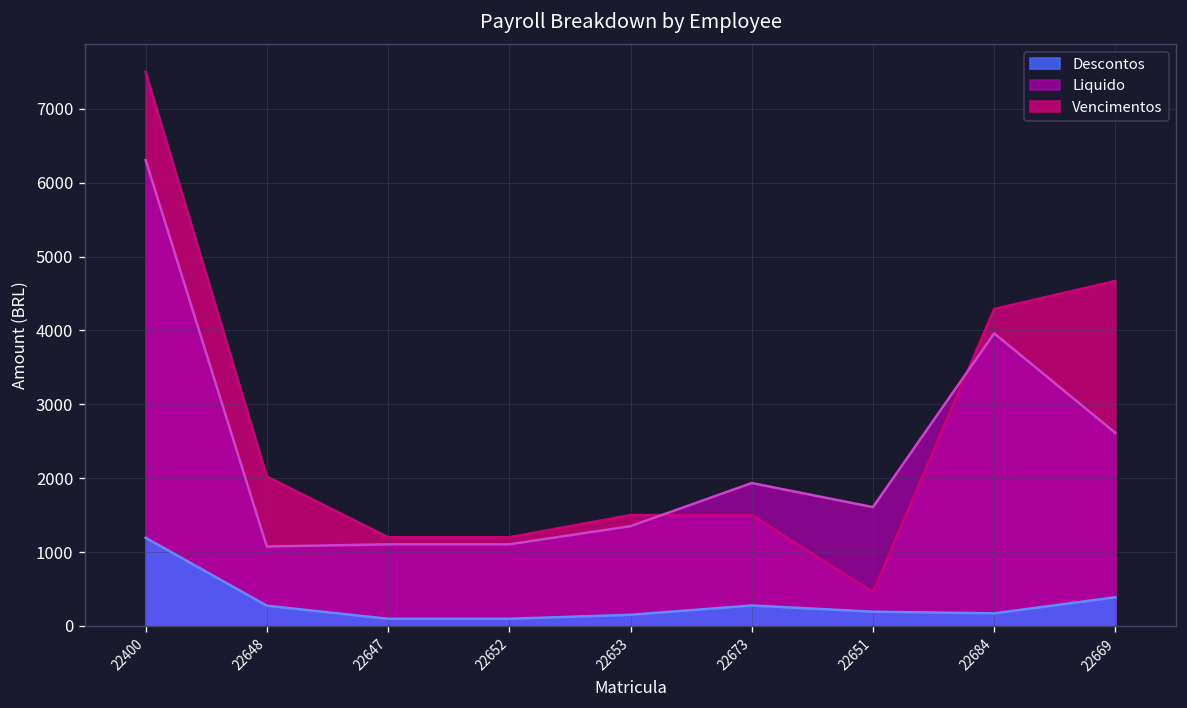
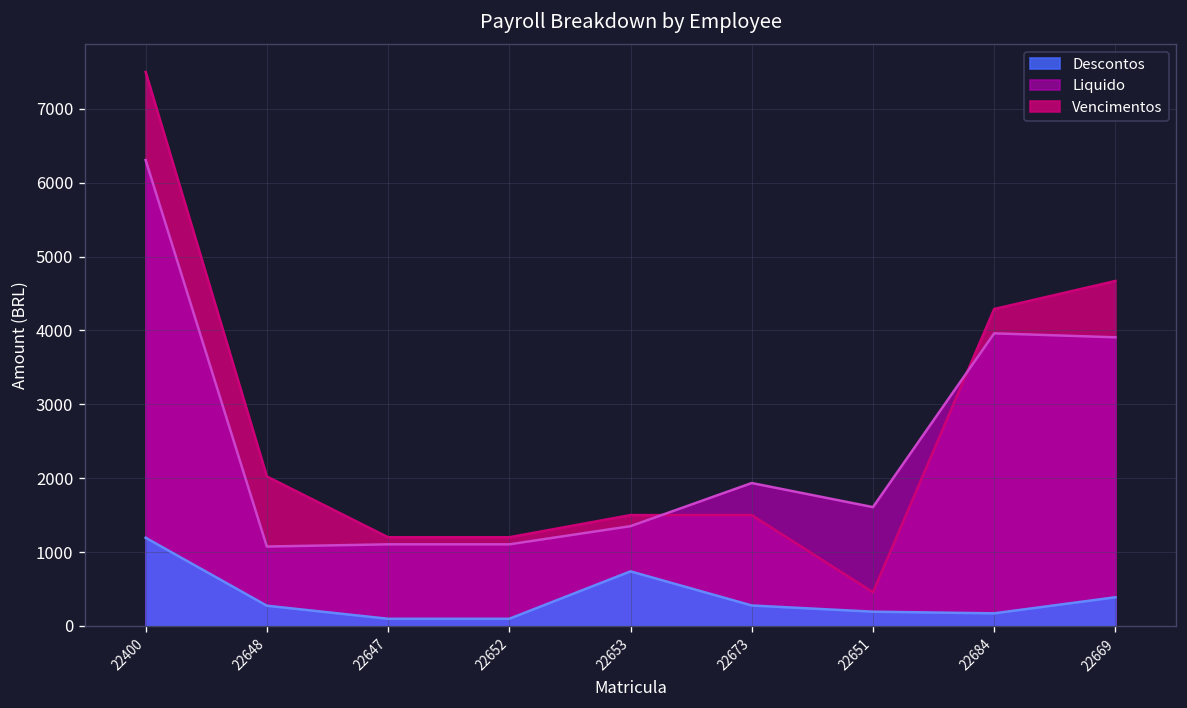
Descontos, 22653: 200 -> 700
Liquido, 22669: 2600 -> 3900
